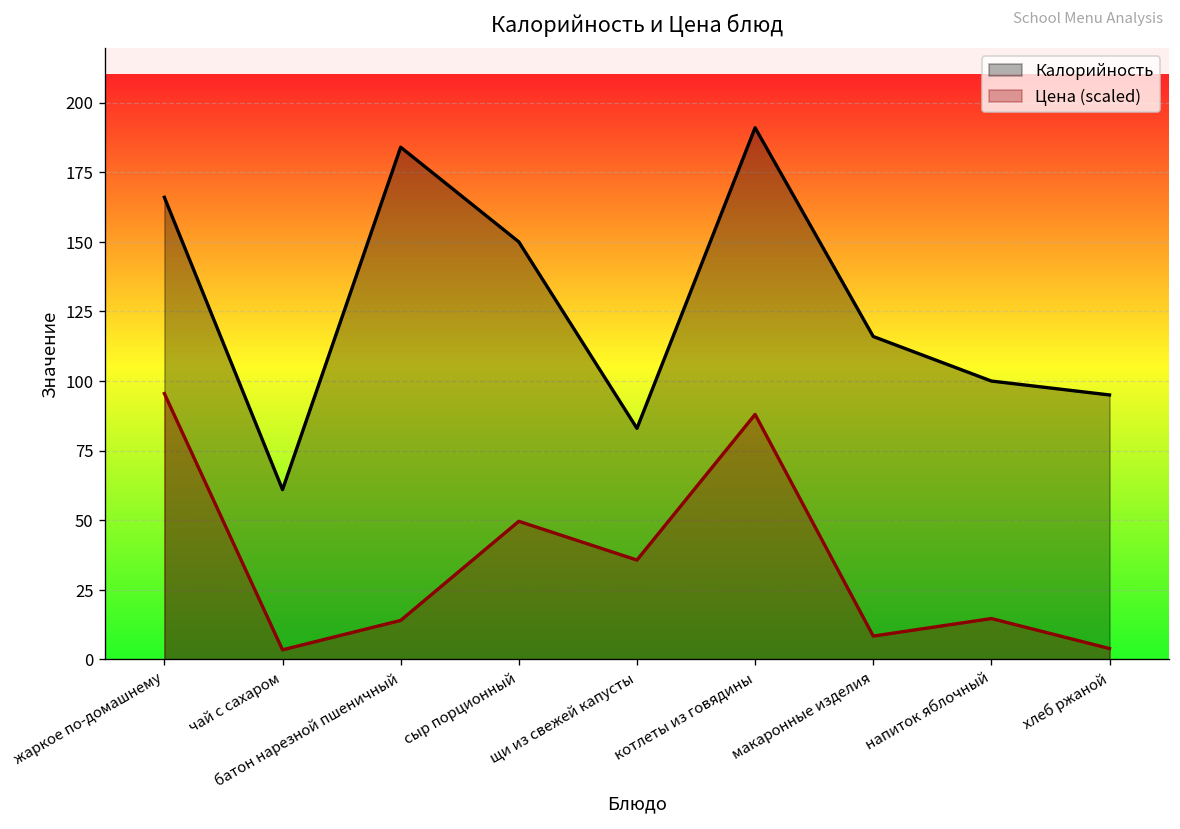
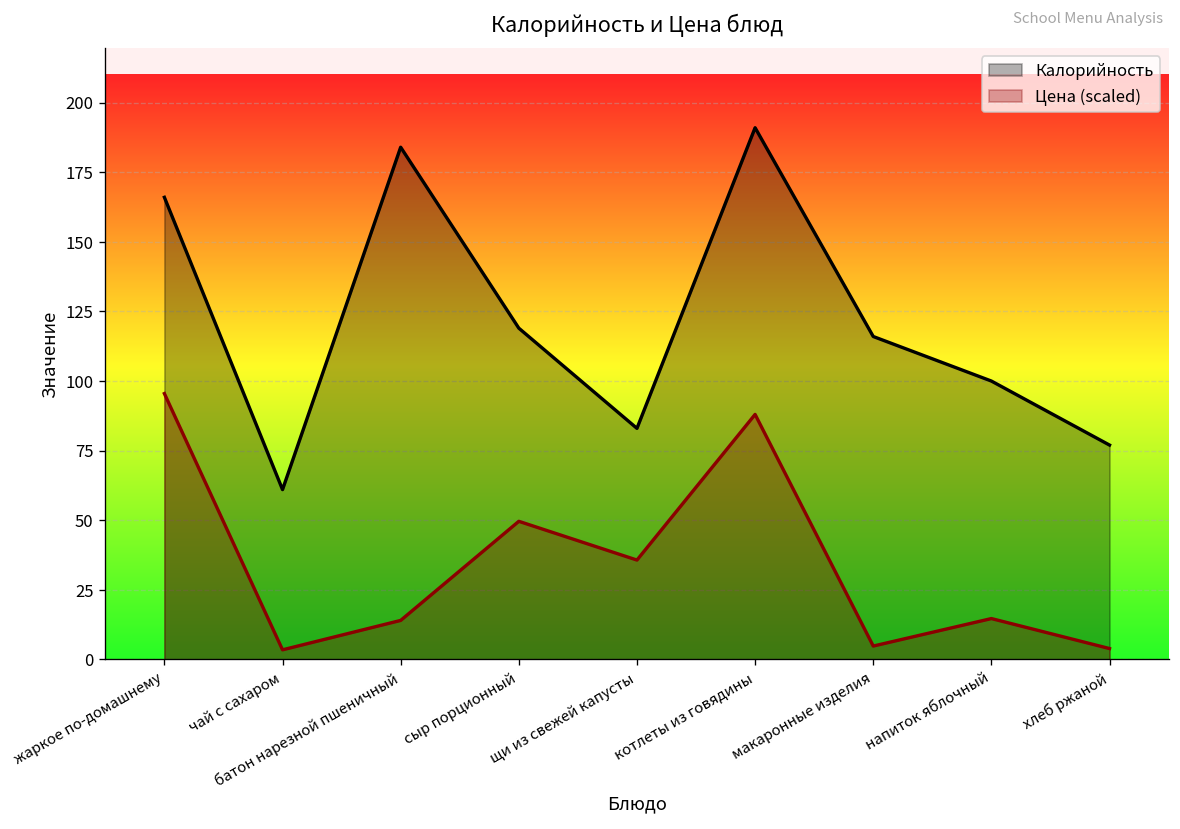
Калорийность, сыр порционный: 150 -> 119
Цена (scaled), макаронные изделия: 8 -> 5
Калорийность, хлеб ржаной: 95 -> 77
